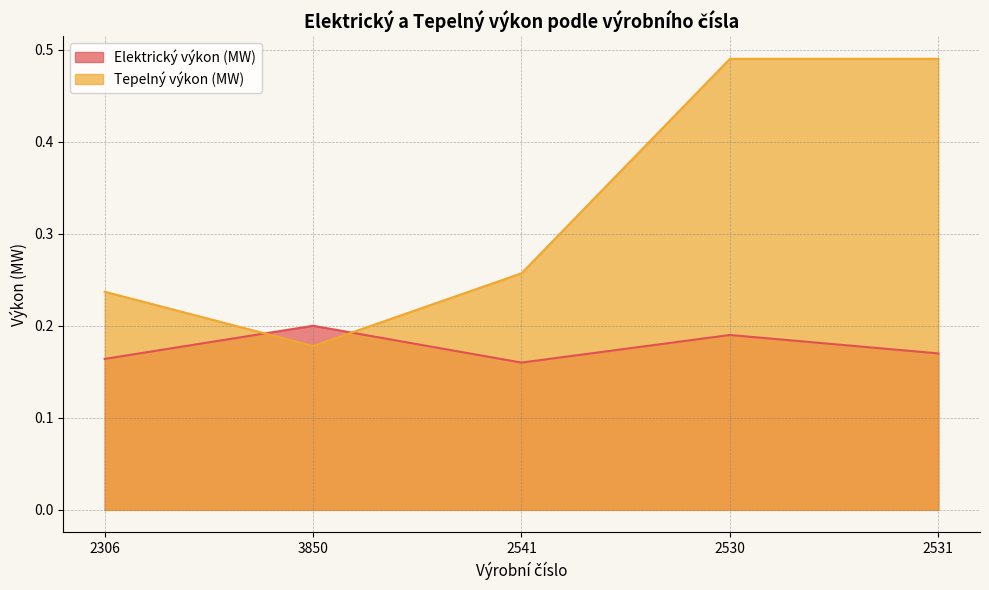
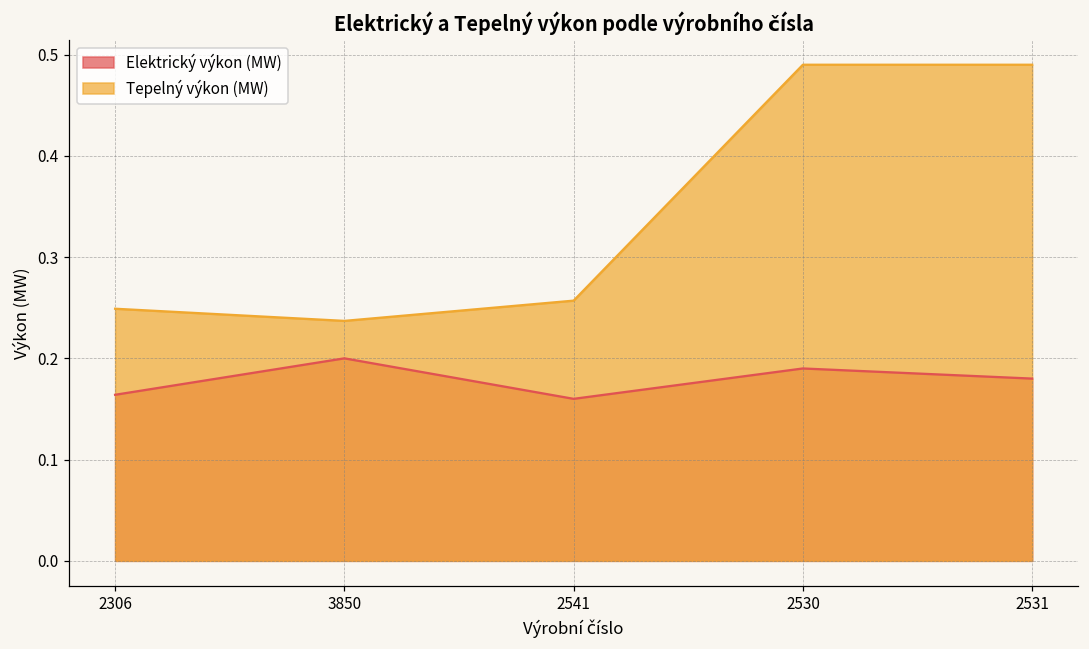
Tepelný výkon (MW), 2306: 0.24 -> 0.25
Tepelný výkon (MW), 3850: 0.18 -> 0.24
Elektrický výkon (MW), 2531: 0.17 -> 0.18
